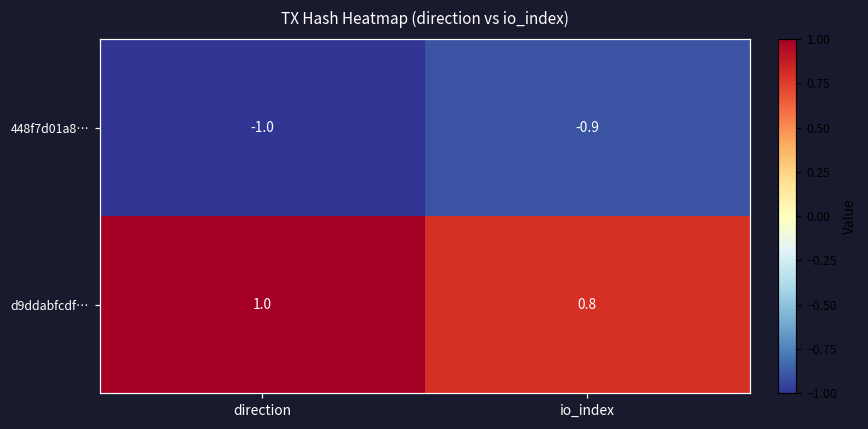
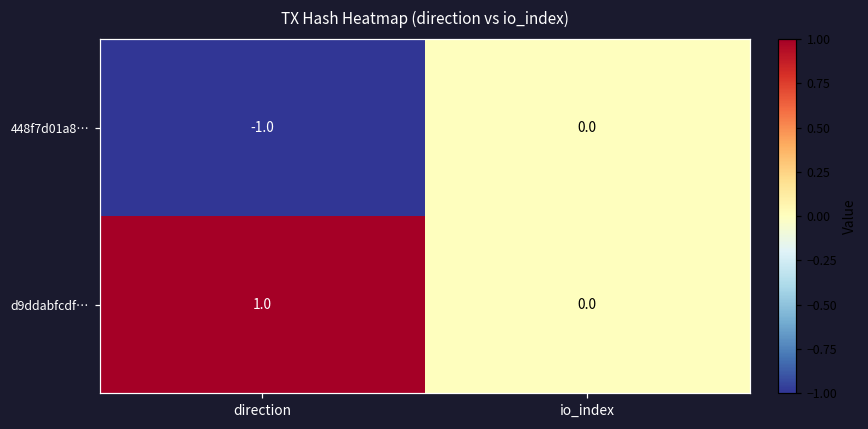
448f7d01a8…, io_index: -0.9 -> 0.0
d9ddabfcdf…, io_index: 0.8 -> 0.0
